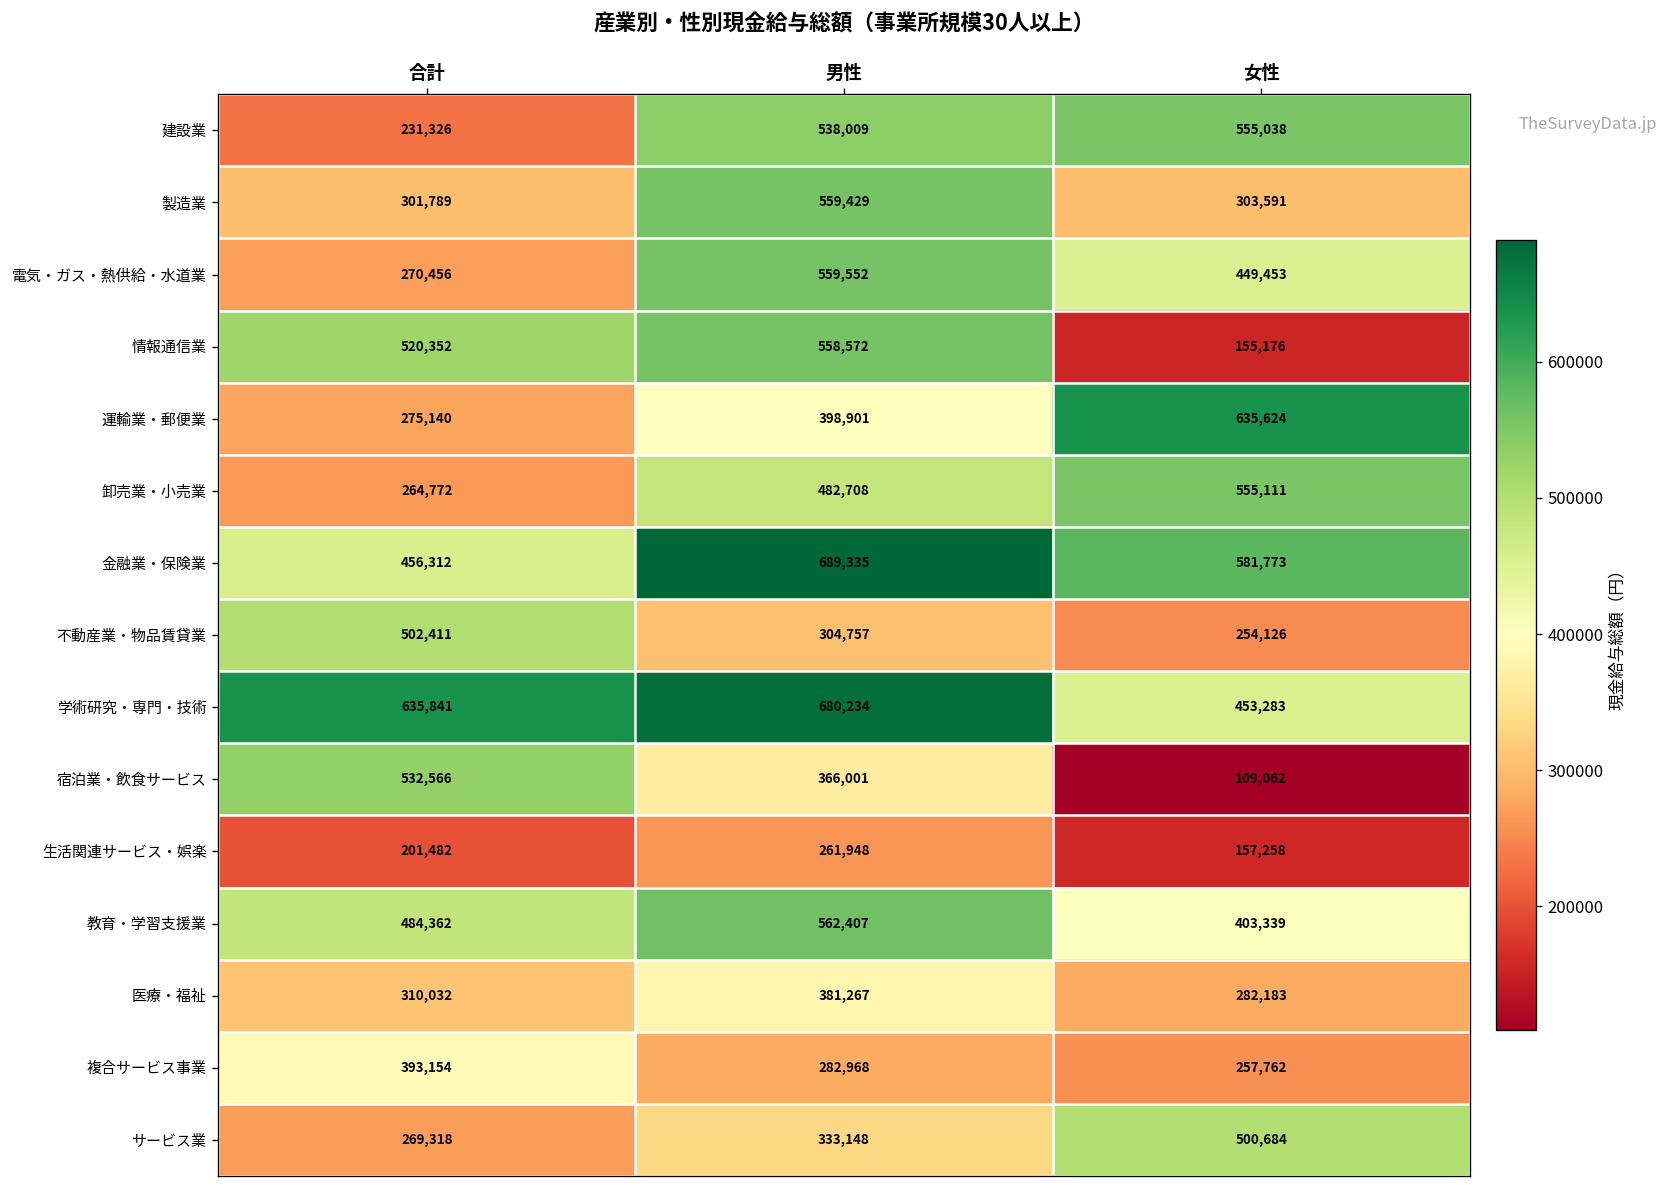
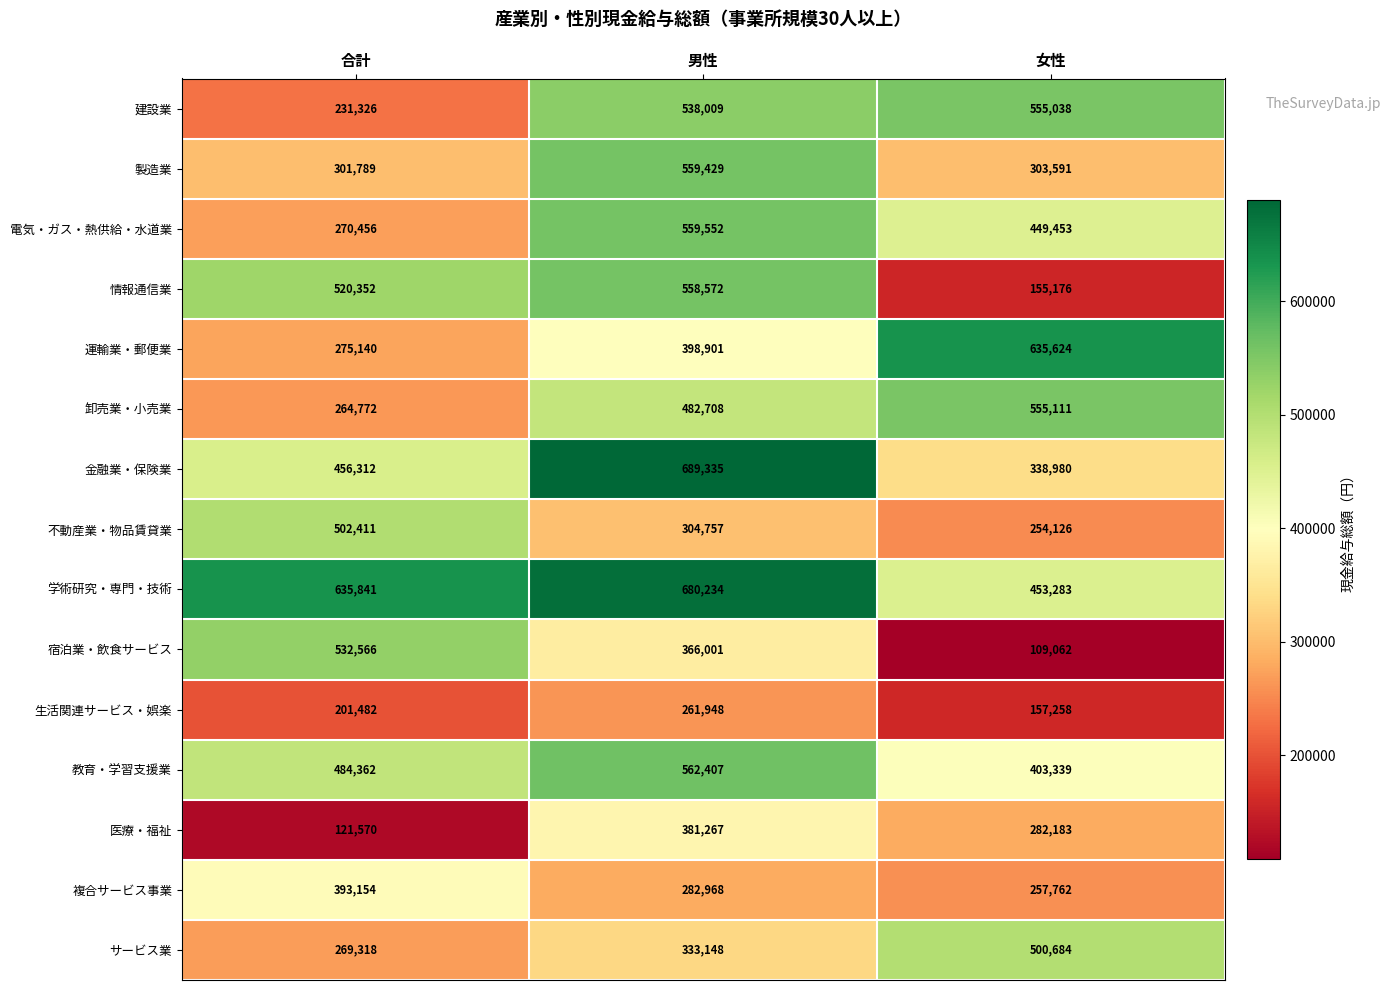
金融業・保険業, 女性: 581,773 -> 338,980
医療・福祉, 合計: 310,032 -> 121,570
